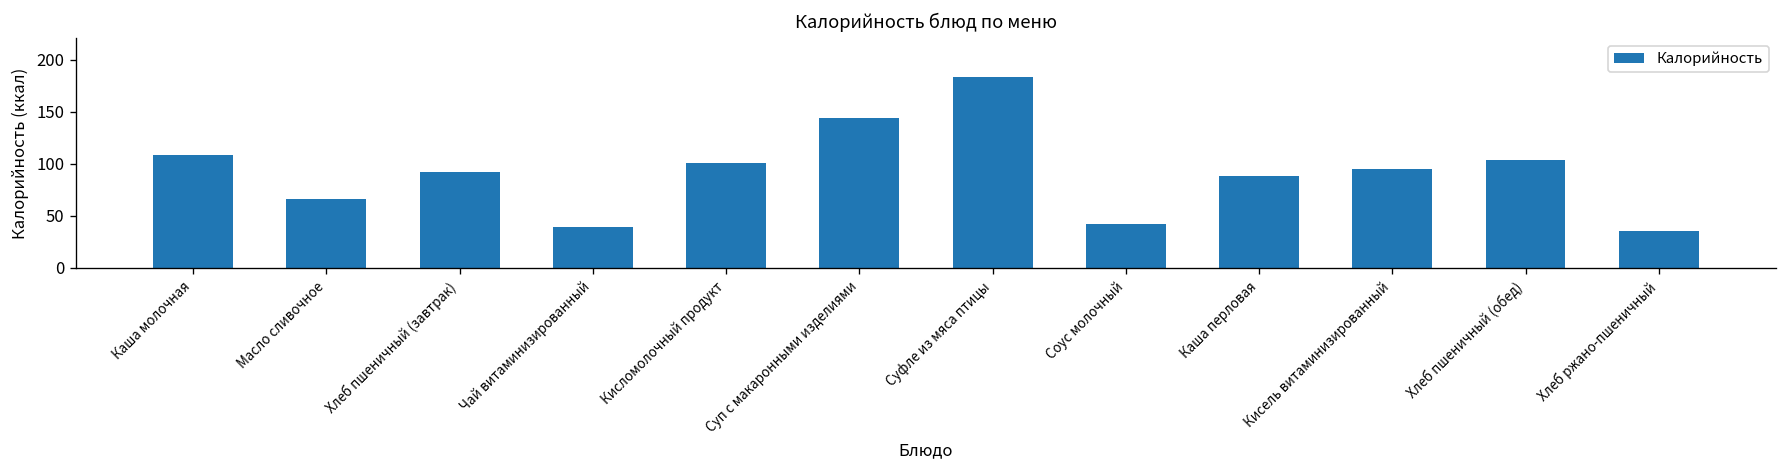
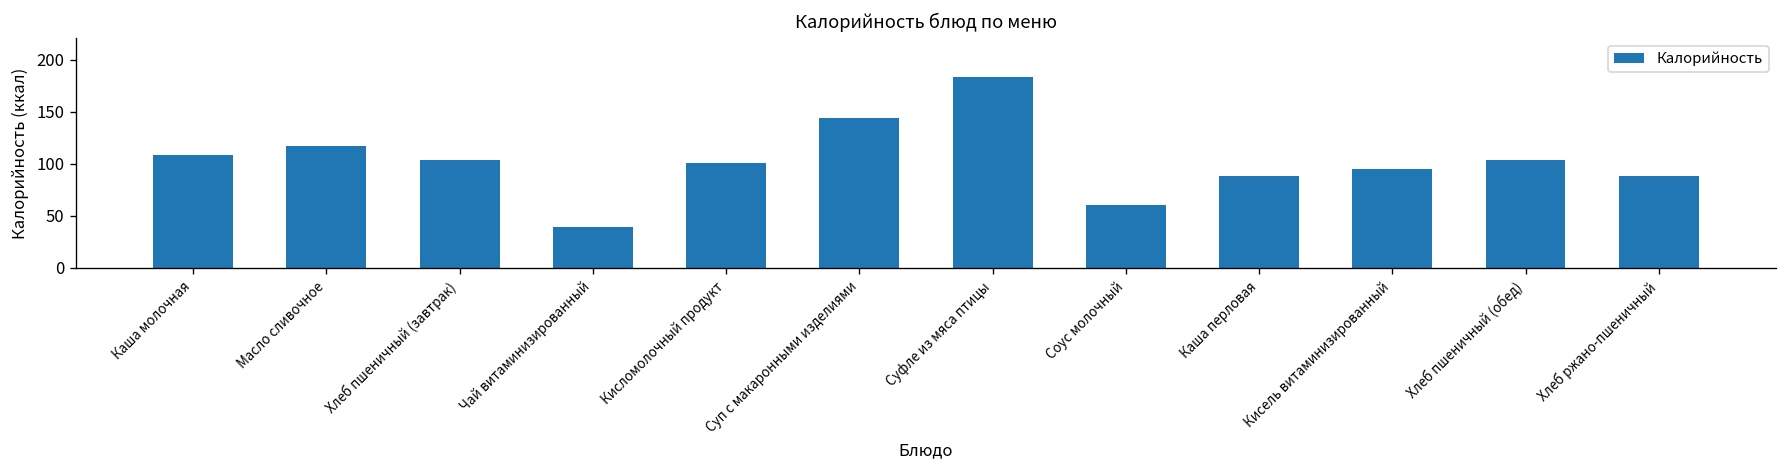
Масло сливочное: 70 -> 120
Хлеб пшеничный (завтрак): 90 -> 100
Соус молочный: 40 -> 60
Хлеб ржано-пшеничный: 40 -> 90
